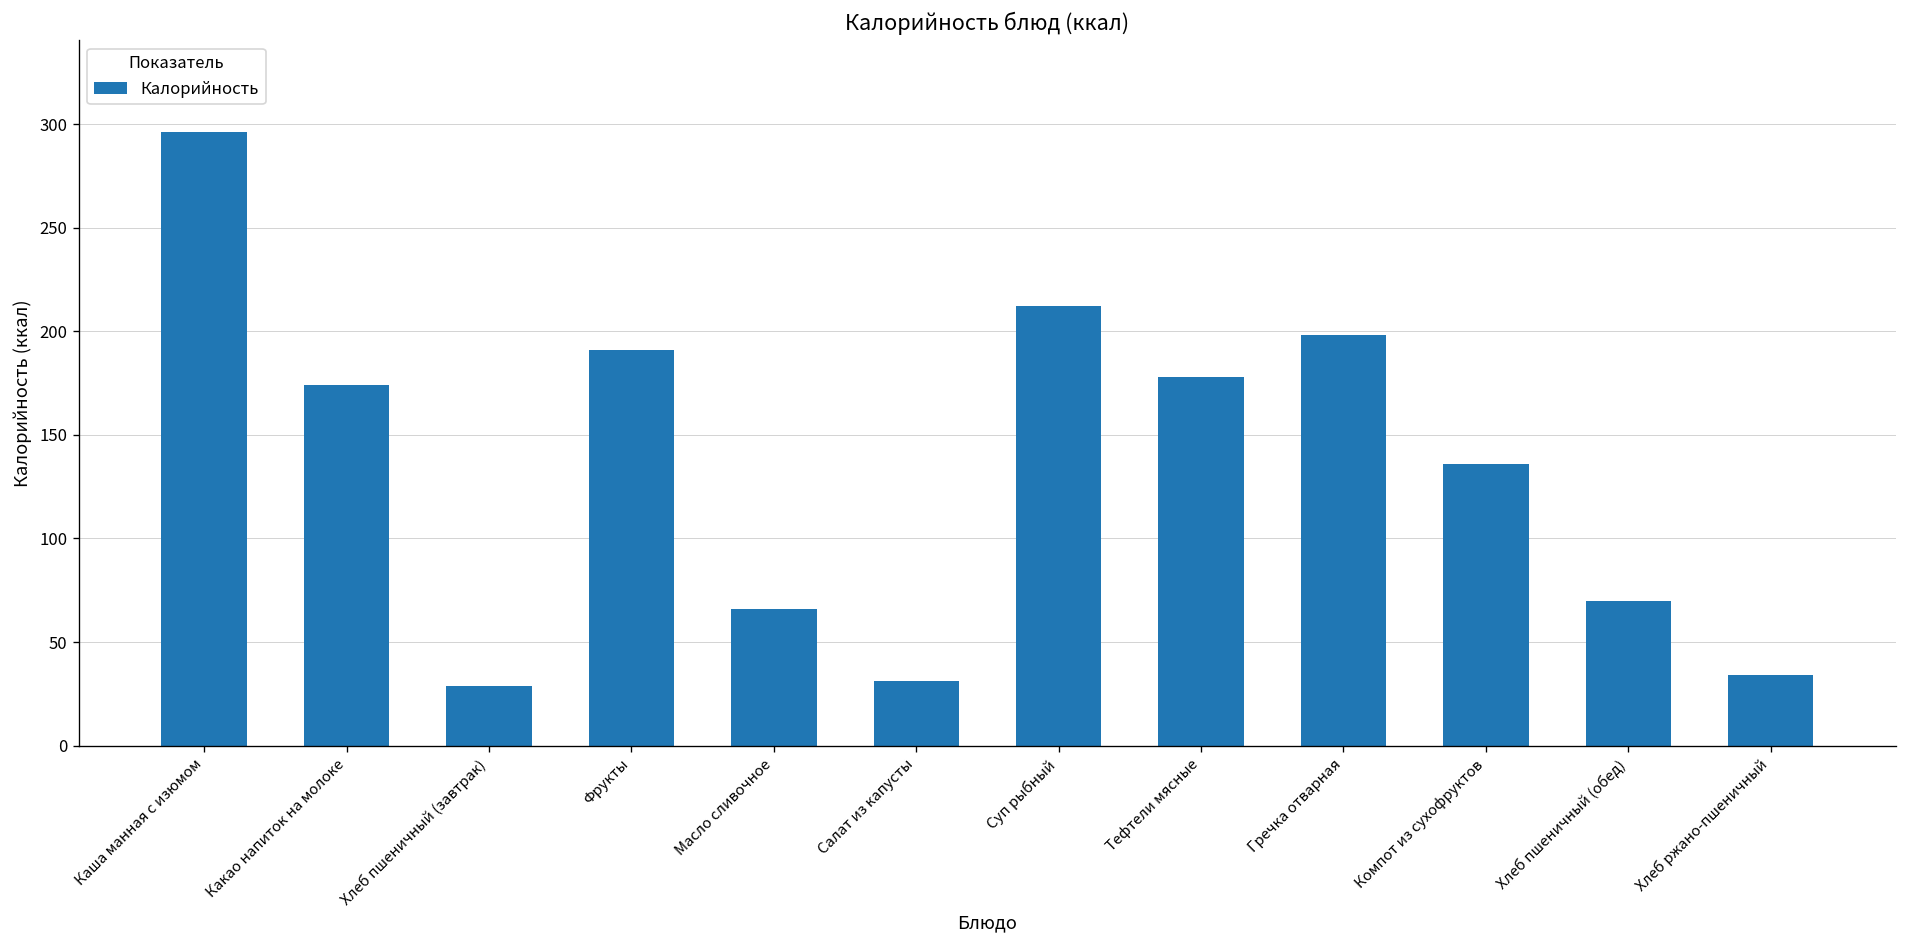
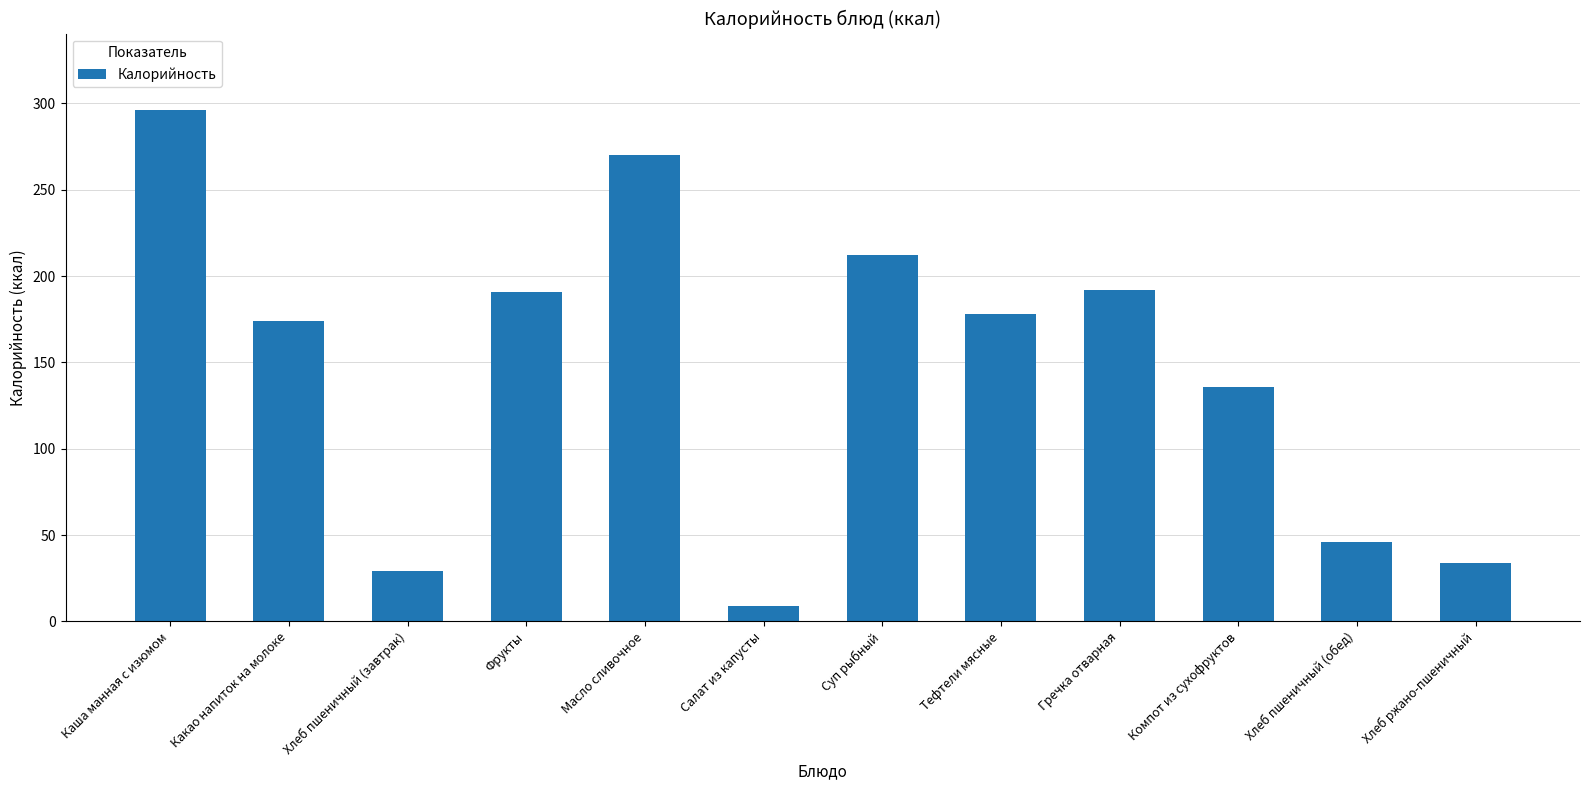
Масло сливочное: 66 -> 270
Салат из капусты: 31 -> 9
Гречка отварная: 198 -> 192
Хлеб пшеничный (обед): 70 -> 46
